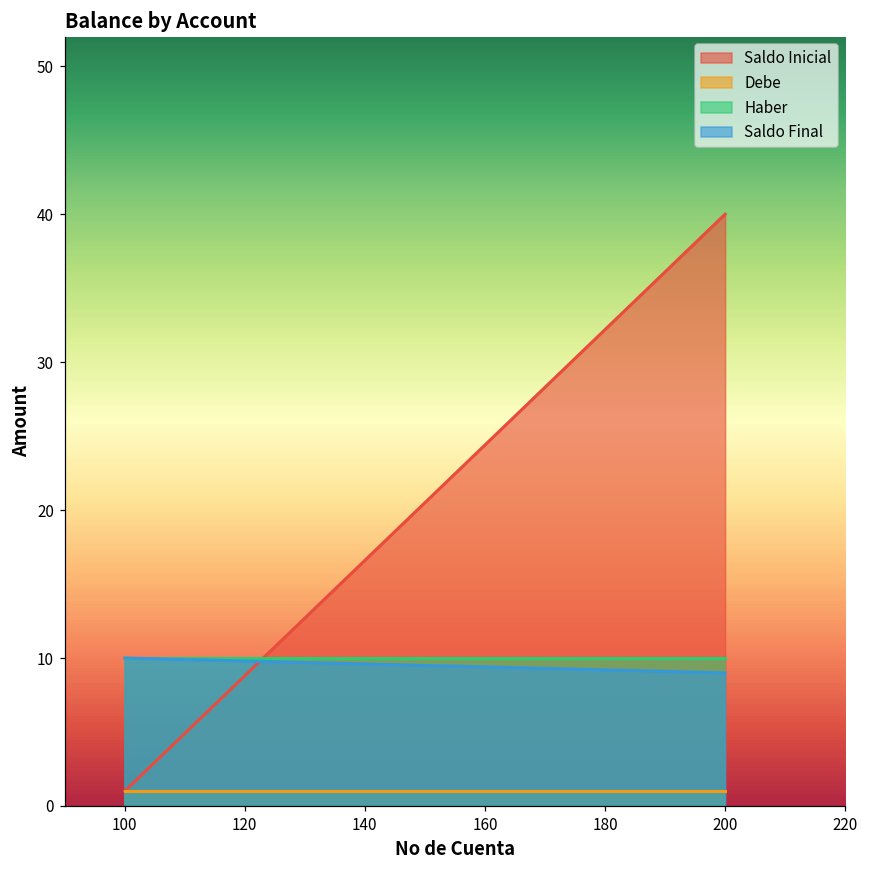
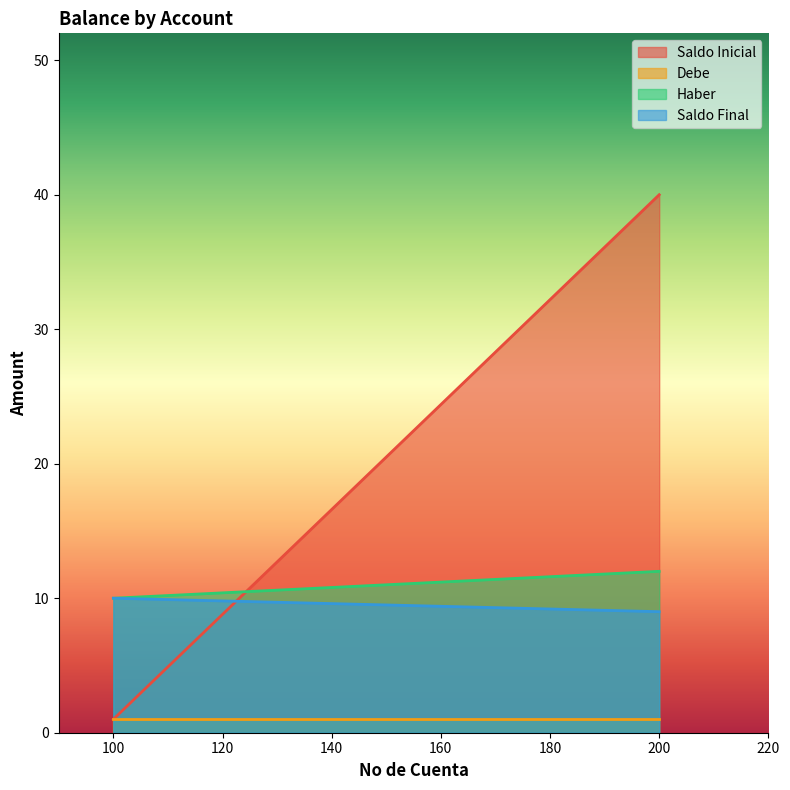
Haber, 200: 10 -> 12
